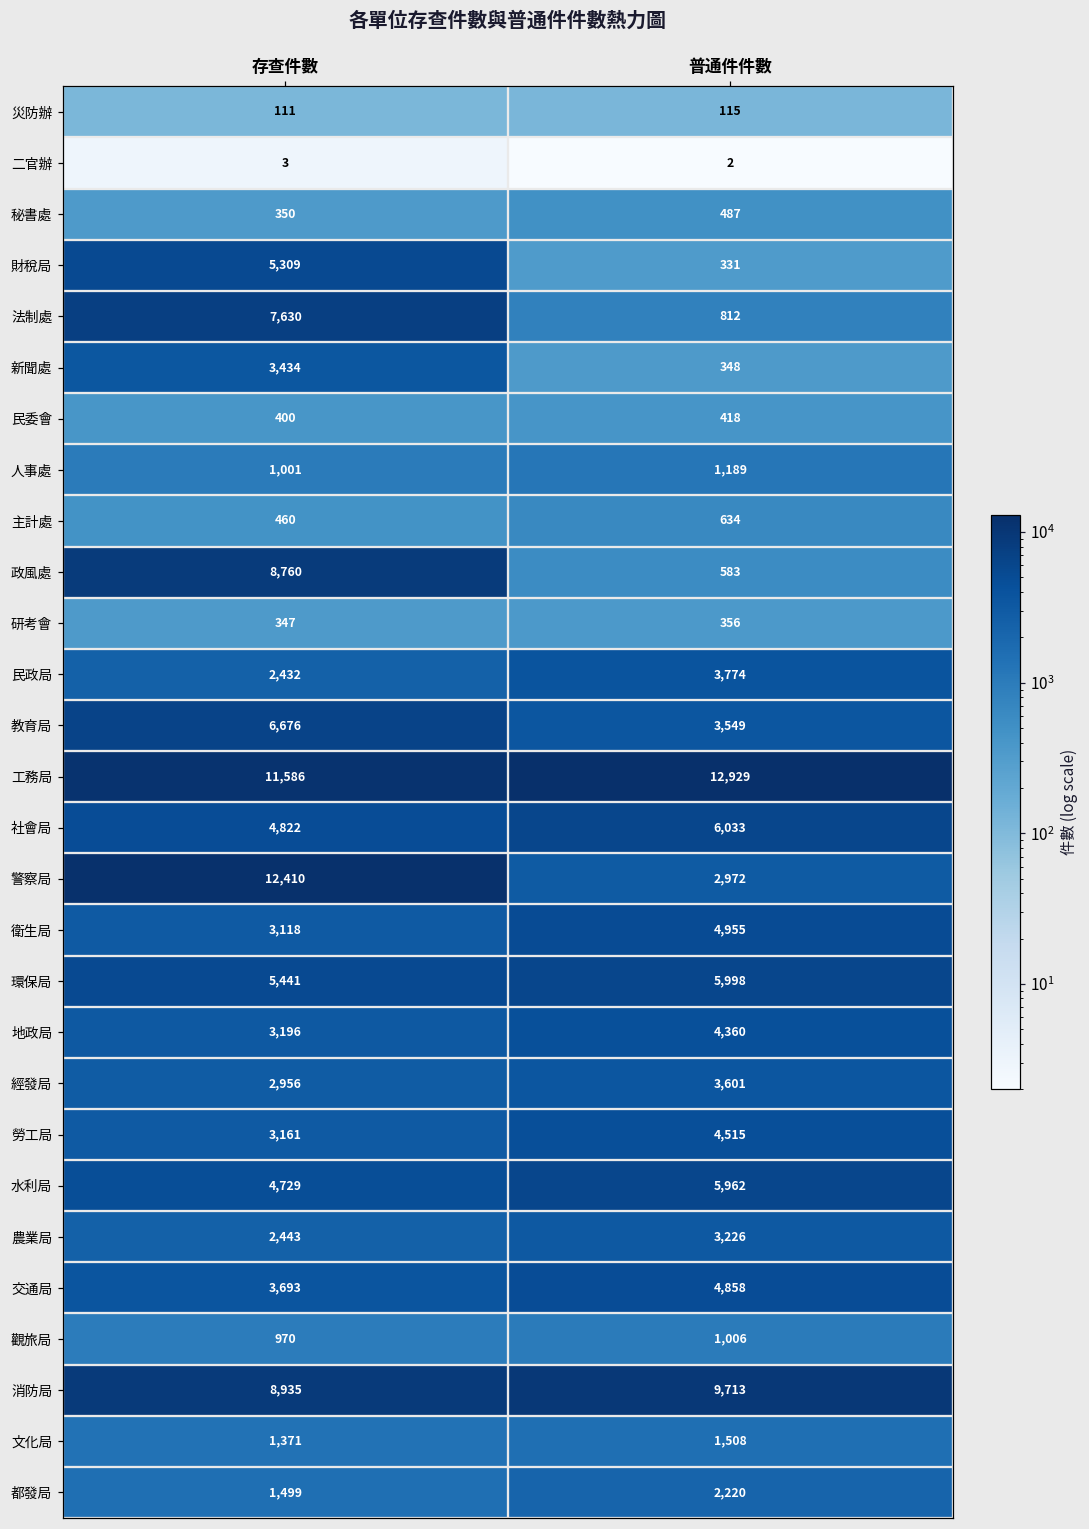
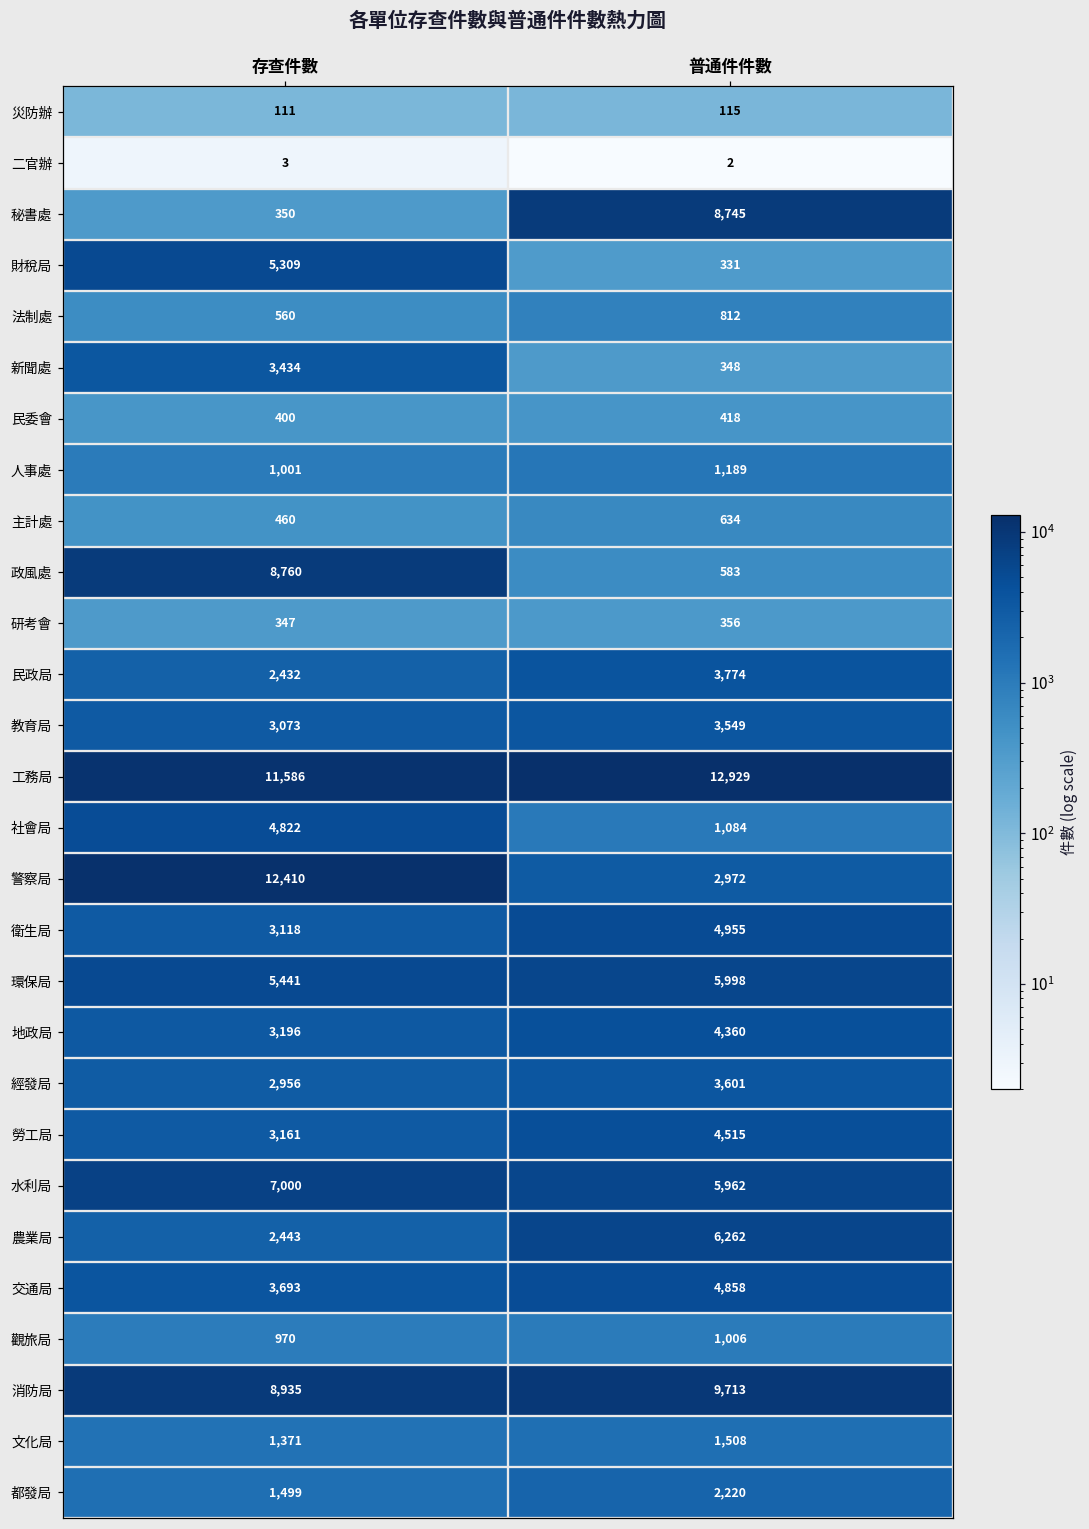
秘書處, 普通件件數: 487 -> 8,745
法制處, 存查件數: 7,630 -> 560
教育局, 存查件數: 6,676 -> 3,073
社會局, 普通件件數: 6,033 -> 1,084
水利局, 存查件數: 4,729 -> 7,000
農業局, 普通件件數: 3,226 -> 6,262
